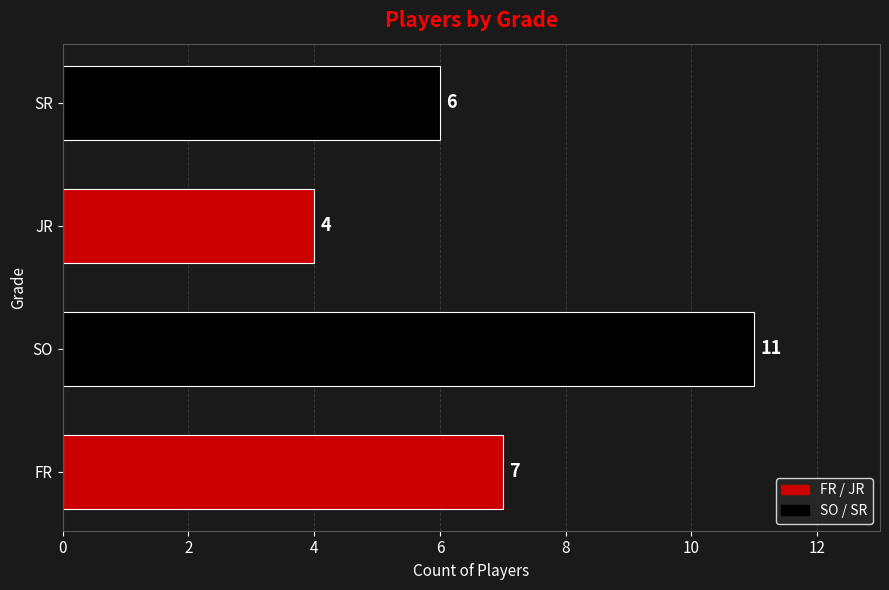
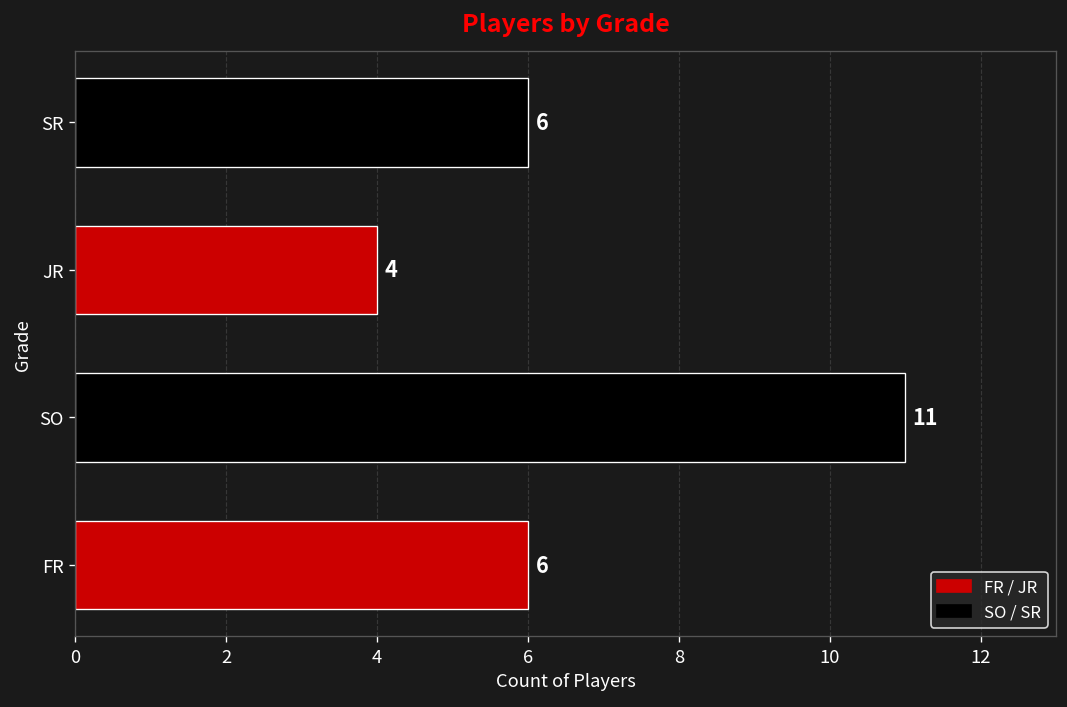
FR: 7 -> 6
